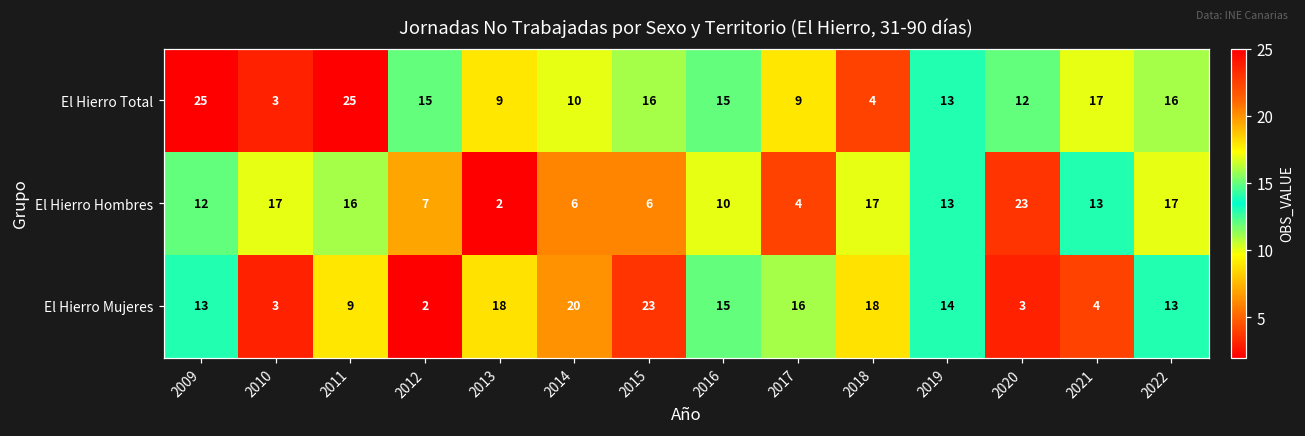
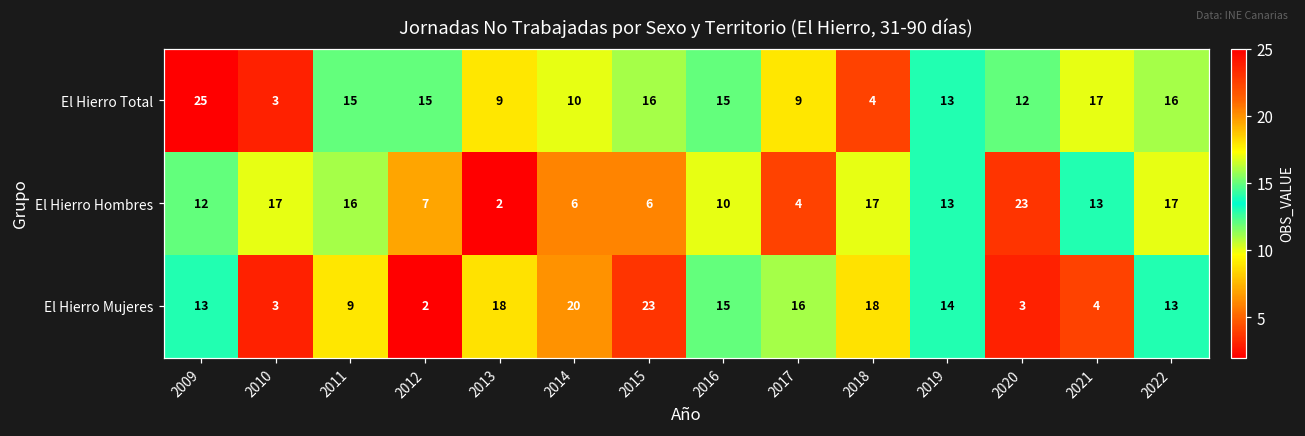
El Hierro Total, 2011: 25 -> 15
